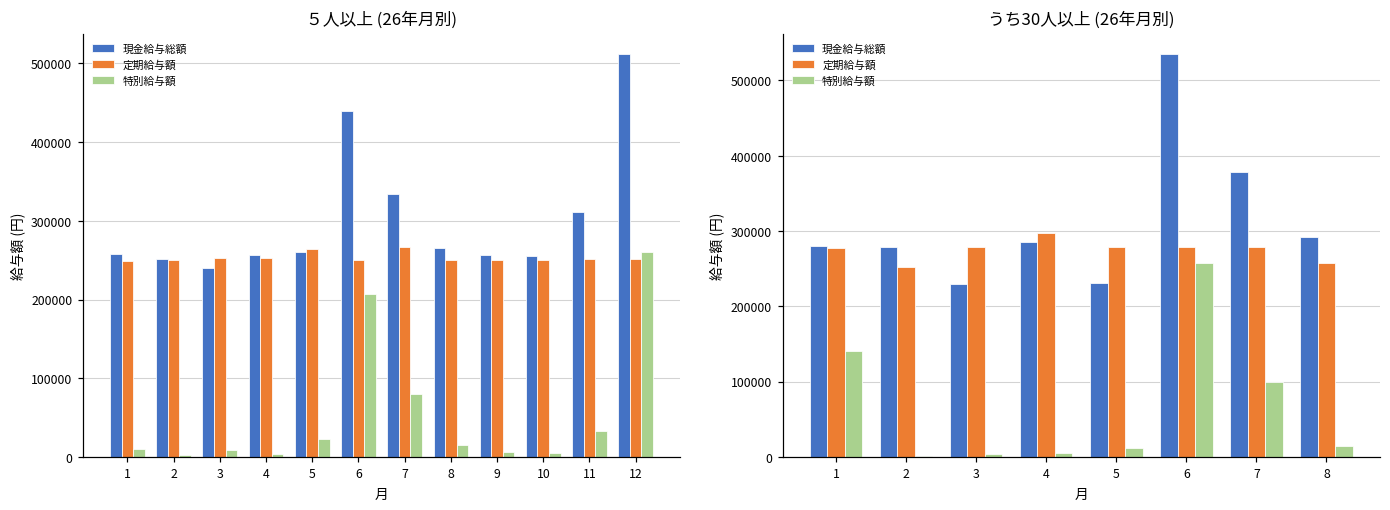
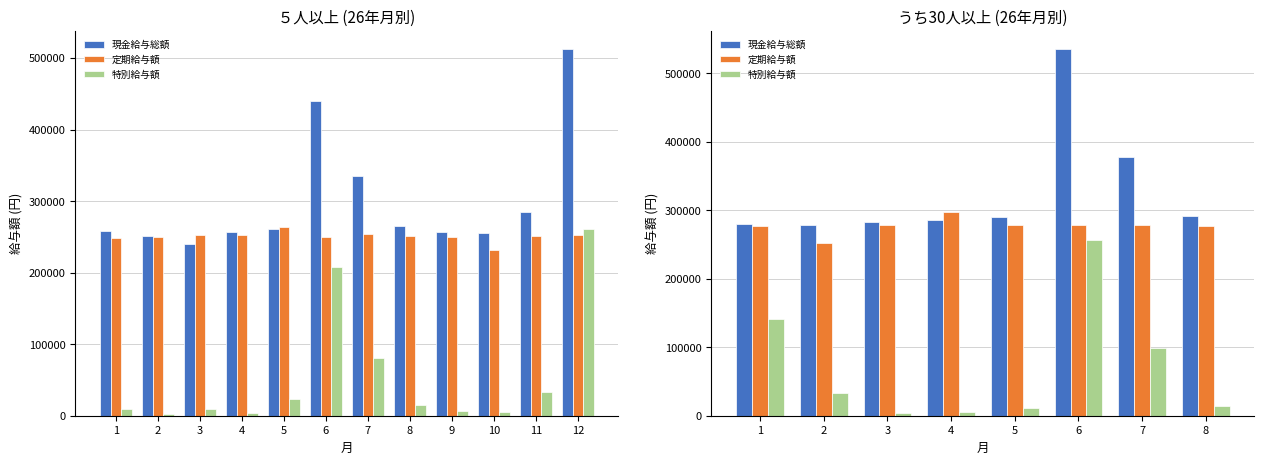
５人以上 (26年月別), 定期給与額, 7: 270000 -> 250000
５人以上 (26年月別), 定期給与額, 10: 250000 -> 230000
５人以上 (26年月別), 現金給与総額, 11: 310000 -> 280000
うち30人以上 (26年月別), 特別給与額, 2: 0 -> 30000
うち30人以上 (26年月別), 現金給与総額, 3: 230000 -> 280000
うち30人以上 (26年月別), 現金給与総額, 5: 230000 -> 290000
うち30人以上 (26年月別), 定期給与額, 8: 260000 -> 280000
